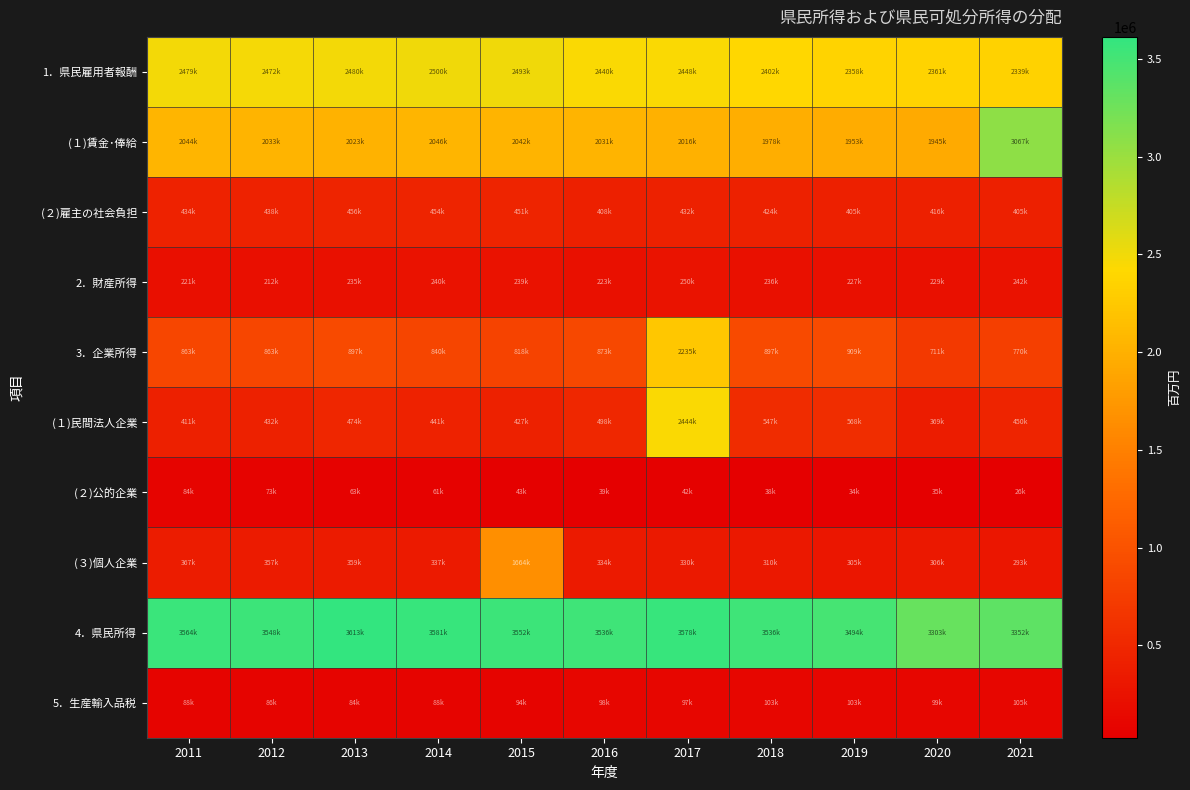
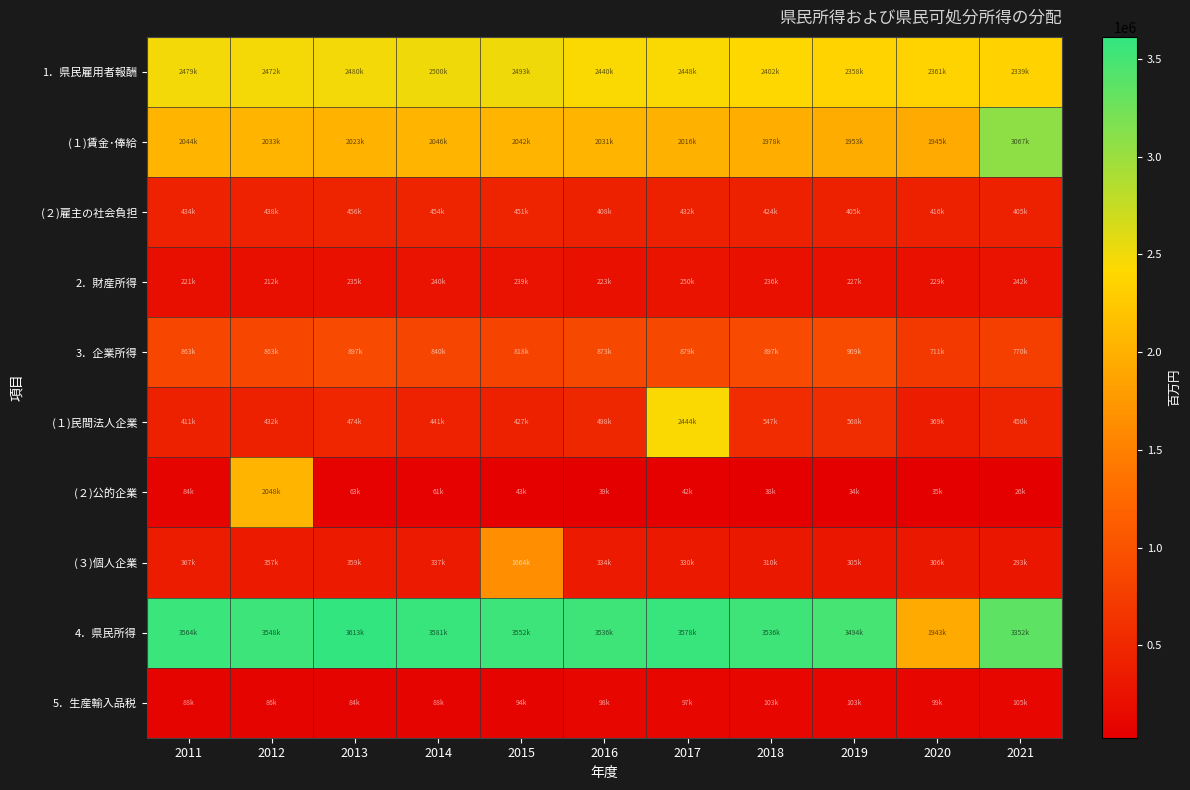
3．企業所得, 2017: 2235k -> 879k
(２)公的企業, 2012: 73k -> 2048k
4．県民所得, 2020: 3303k -> 1943k
